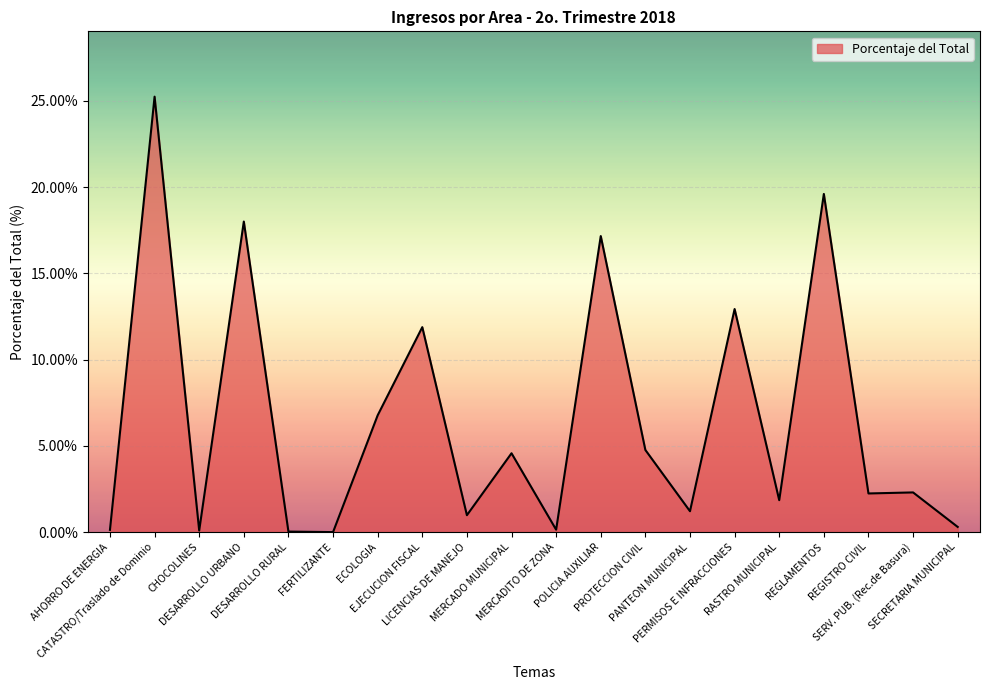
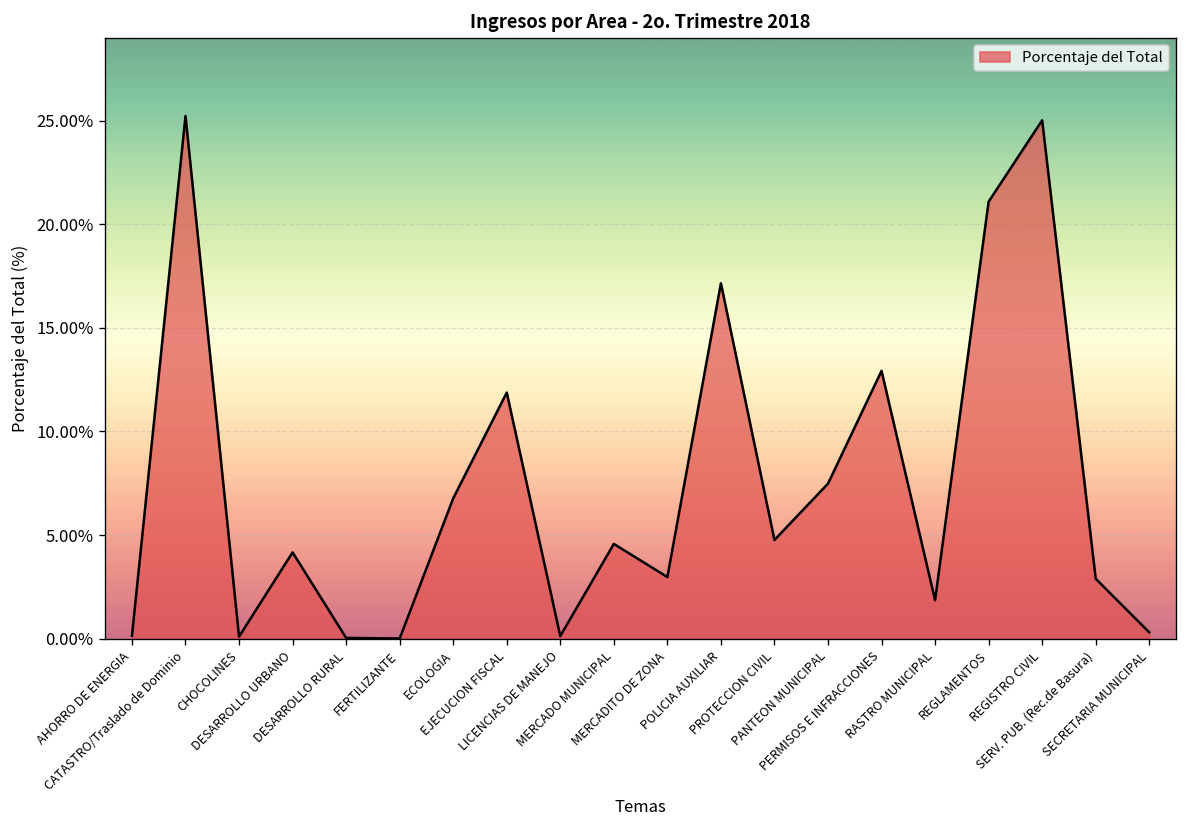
DESARROLLO URBANO: 18.0% -> 4.2%
LICENCIAS DE MANEJO: 1.0% -> 0.1%
MERCADITO DE ZONA: 0.1% -> 3.0%
PANTEON MUNICIPAL: 1.2% -> 7.5%
REGLAMENTOS: 19.6% -> 21.1%
REGISTRO CIVIL: 2.2% -> 25.0%
SERV. PUB. (Rec.de Basura): 2.3% -> 2.9%
